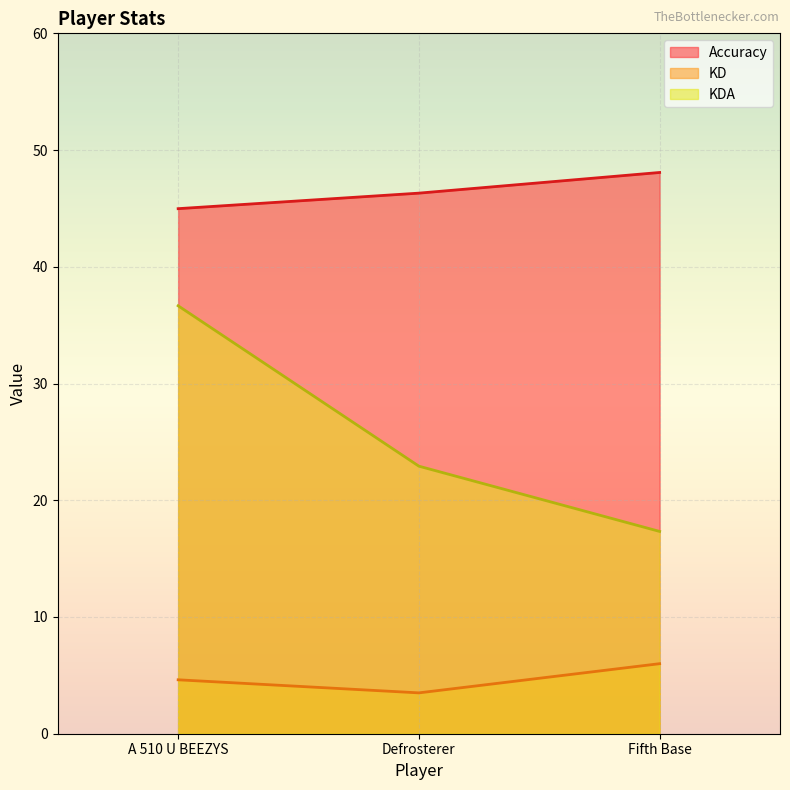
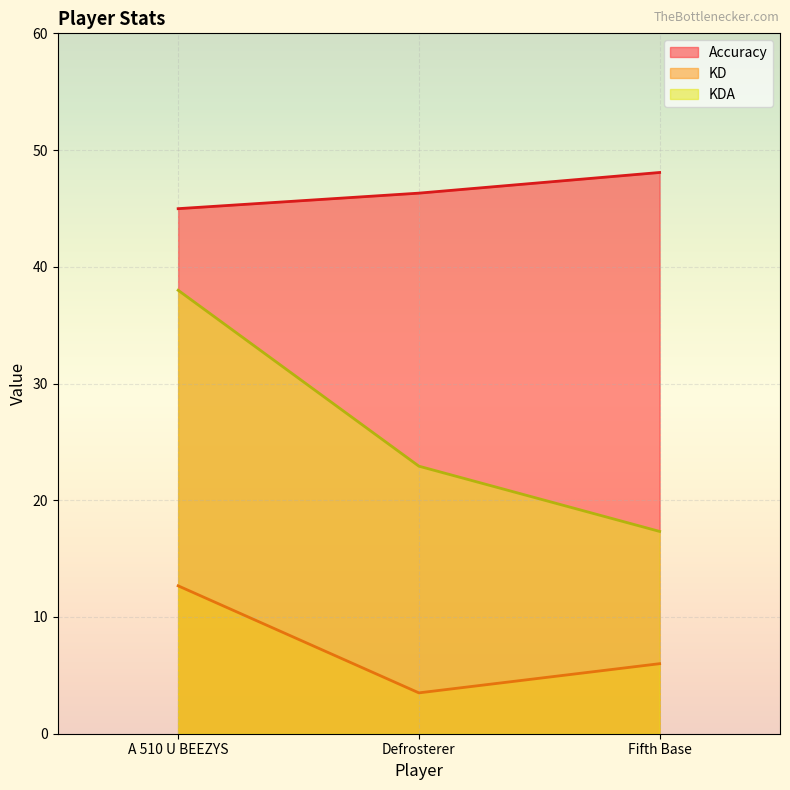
KD, A 510 U BEEZYS: 4.6 -> 12.7
KDA, A 510 U BEEZYS: 36.7 -> 38.0
